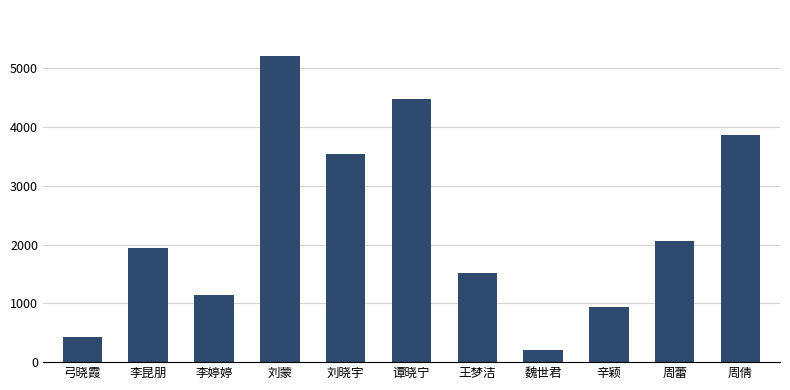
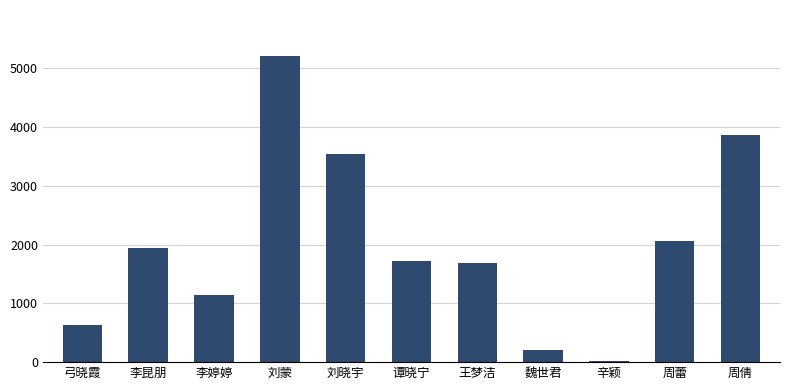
弓晓霞: 400 -> 600
谭晓宁: 4500 -> 1700
王梦洁: 1500 -> 1700
辛颖: 900 -> 0
